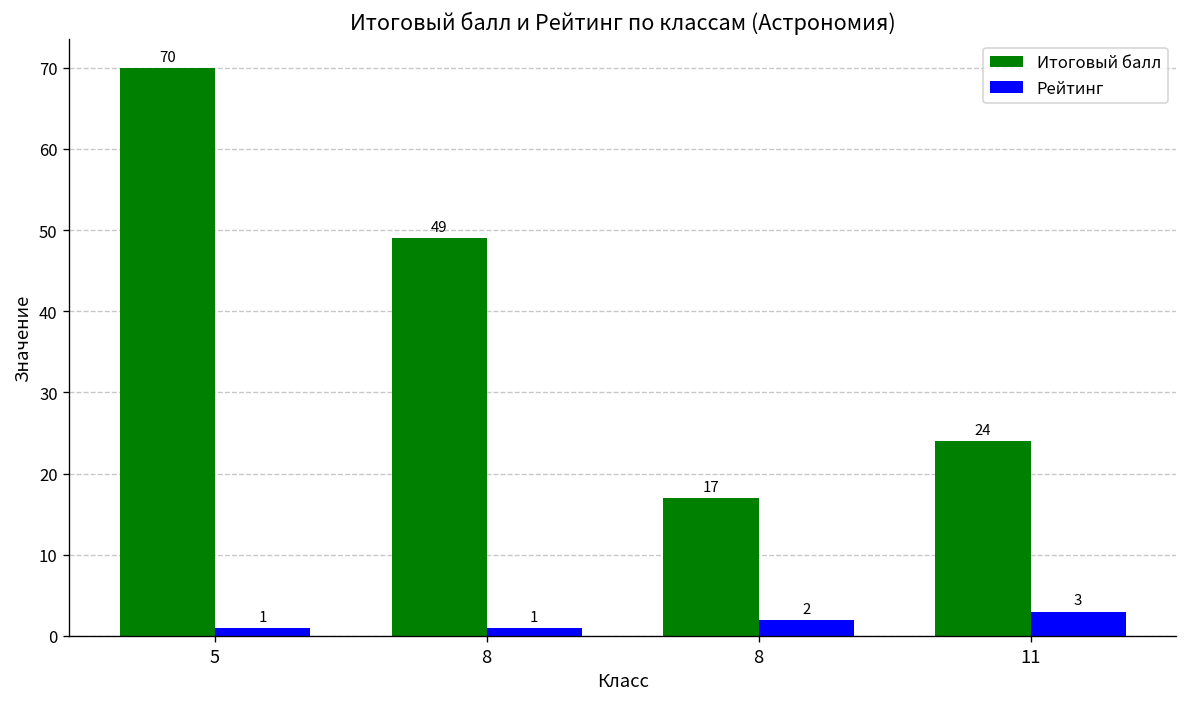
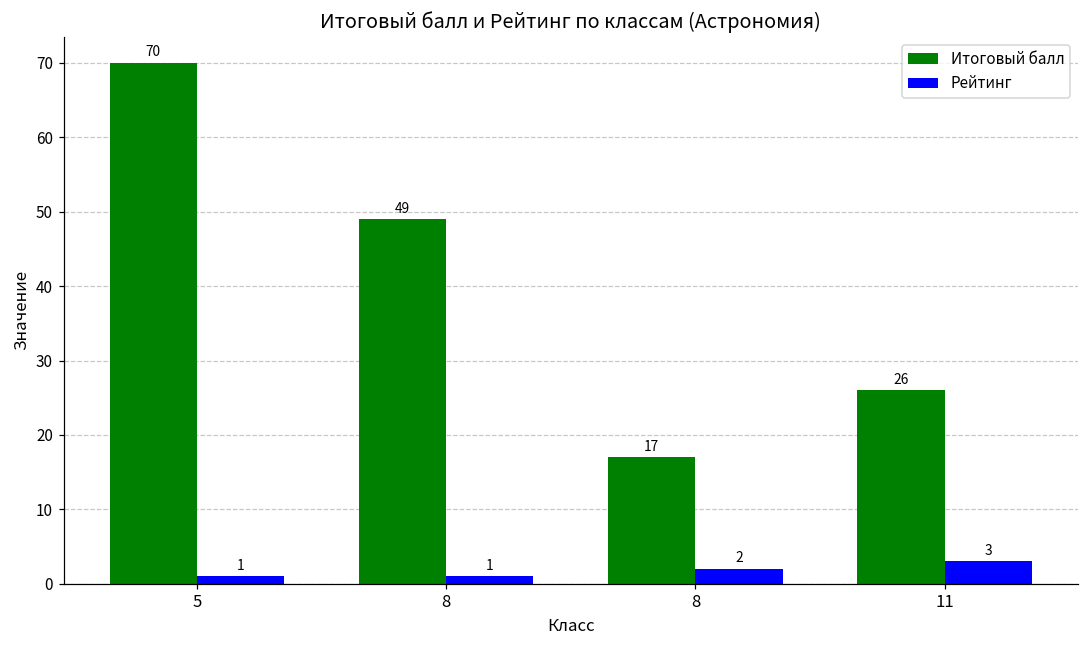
Итоговый балл, 11: 24 -> 26
